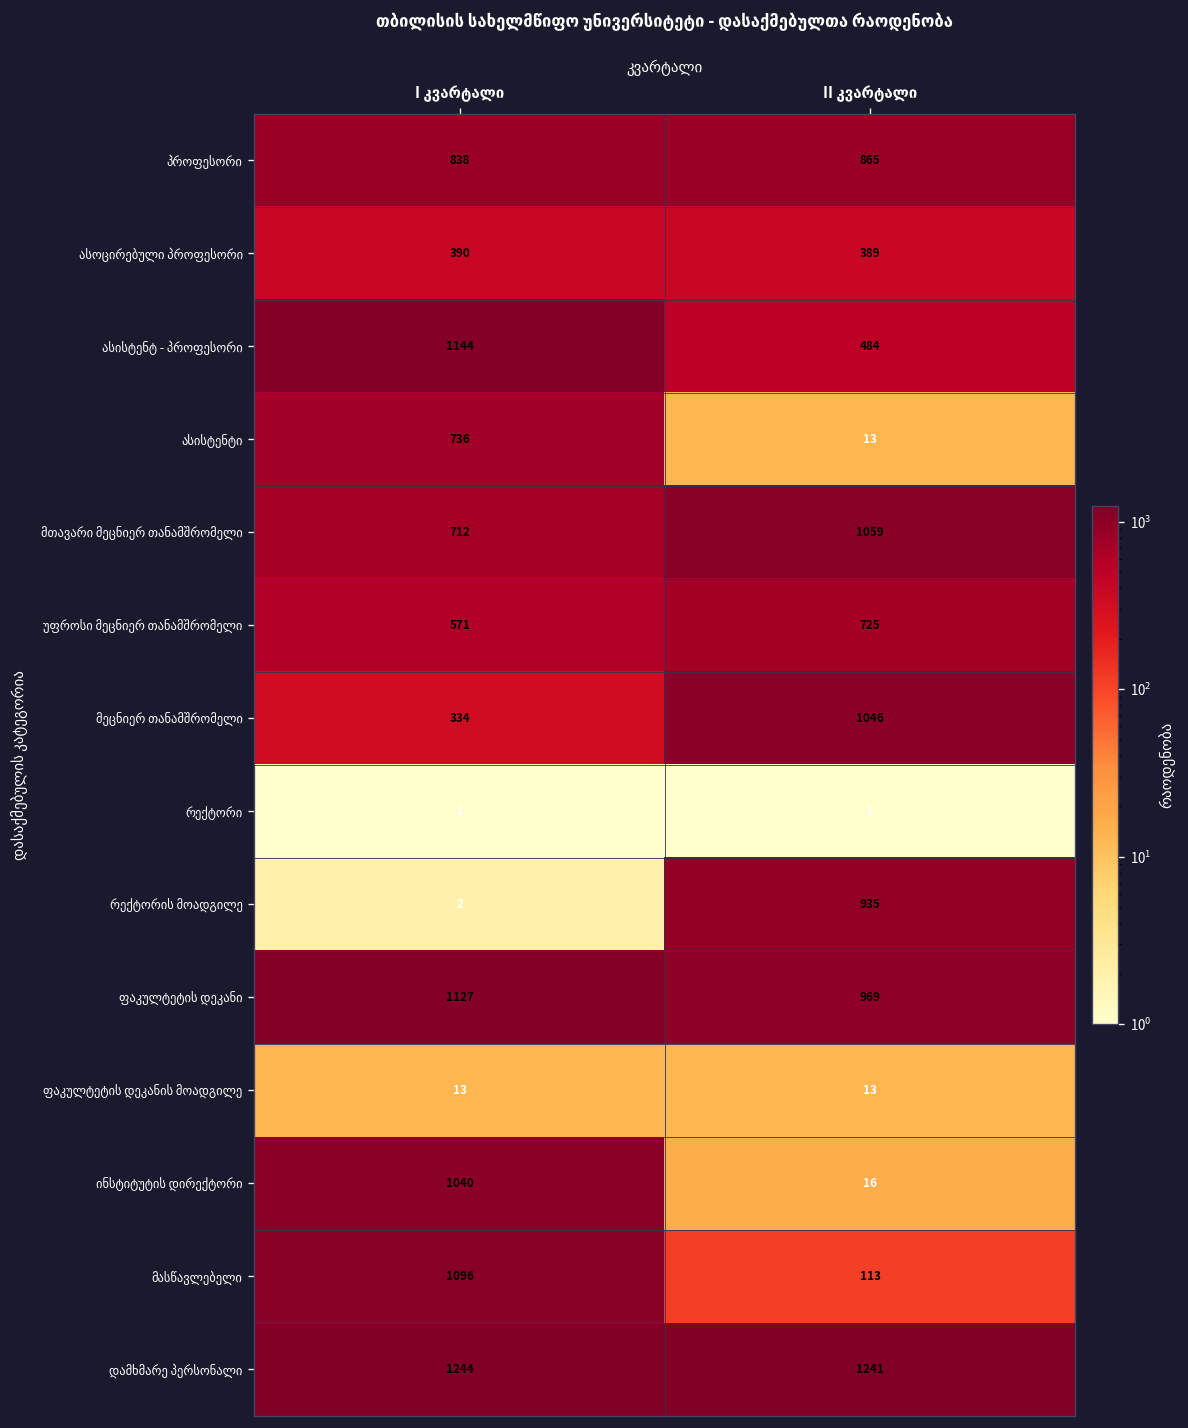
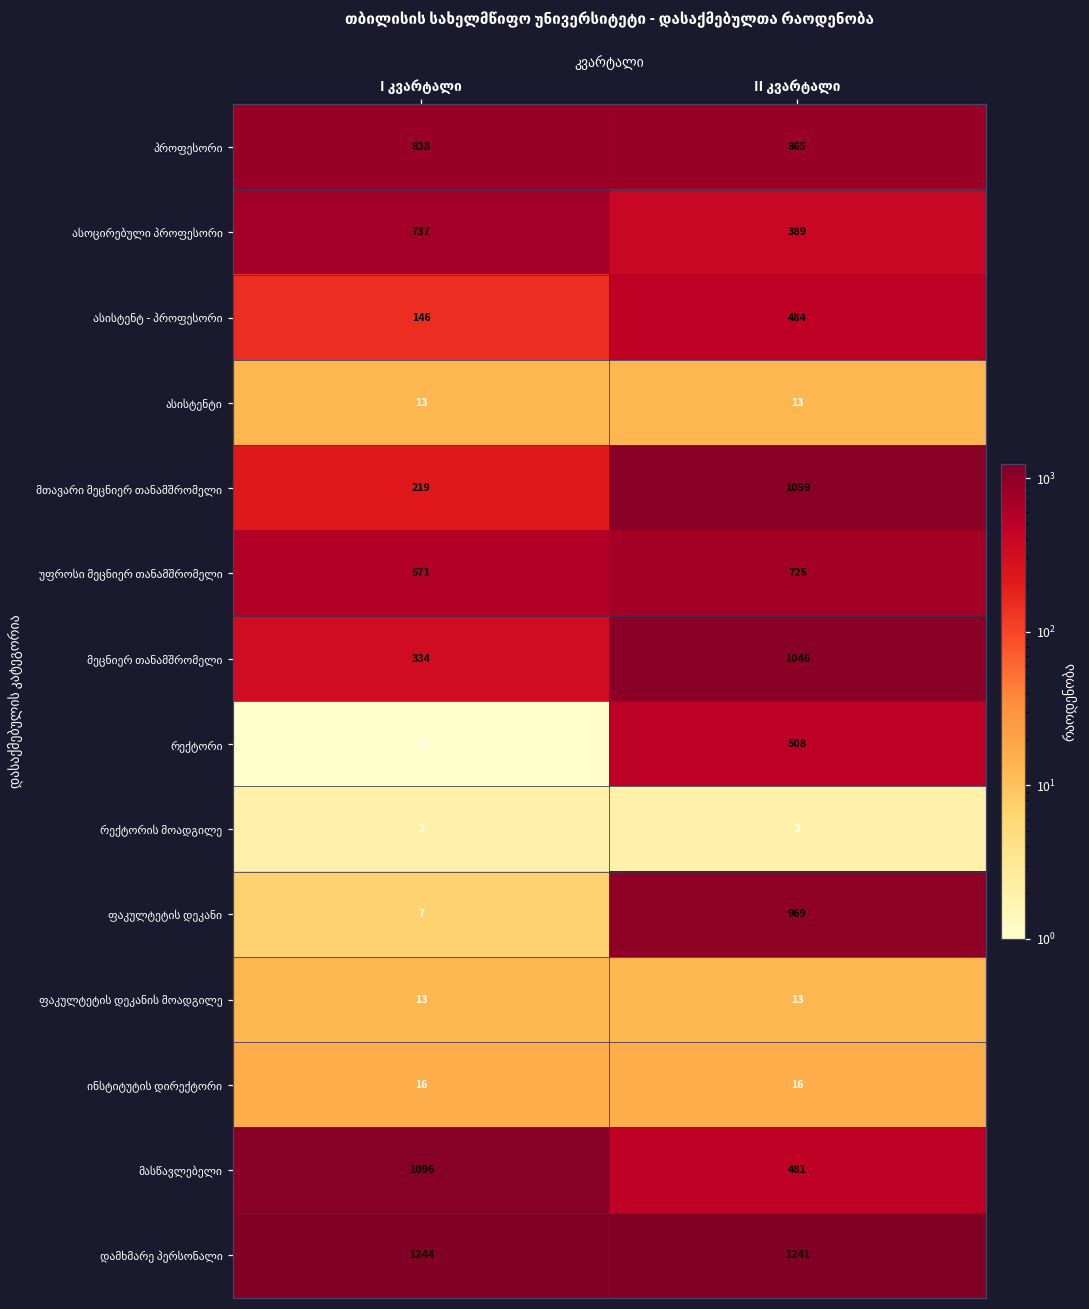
ასოცირებული პროფესორი, I კვარტალი: 390 -> 737
ასისტენტ - პროფესორი, I კვარტალი: 1144 -> 146
ასისტენტი, I კვარტალი: 736 -> 13
მთავარი მეცნიერ თანამშრომელი, I კვარტალი: 712 -> 219
რექტორი, II კვარტალი: 1 -> 508
რექტორის მოადგილე, II კვარტალი: 935 -> 2
ფაკულტეტის დეკანი, I კვარტალი: 1127 -> 7
ინსტიტუტის დირექტორი, I კვარტალი: 1040 -> 16
მასწავლებელი, II კვარტალი: 113 -> 481
